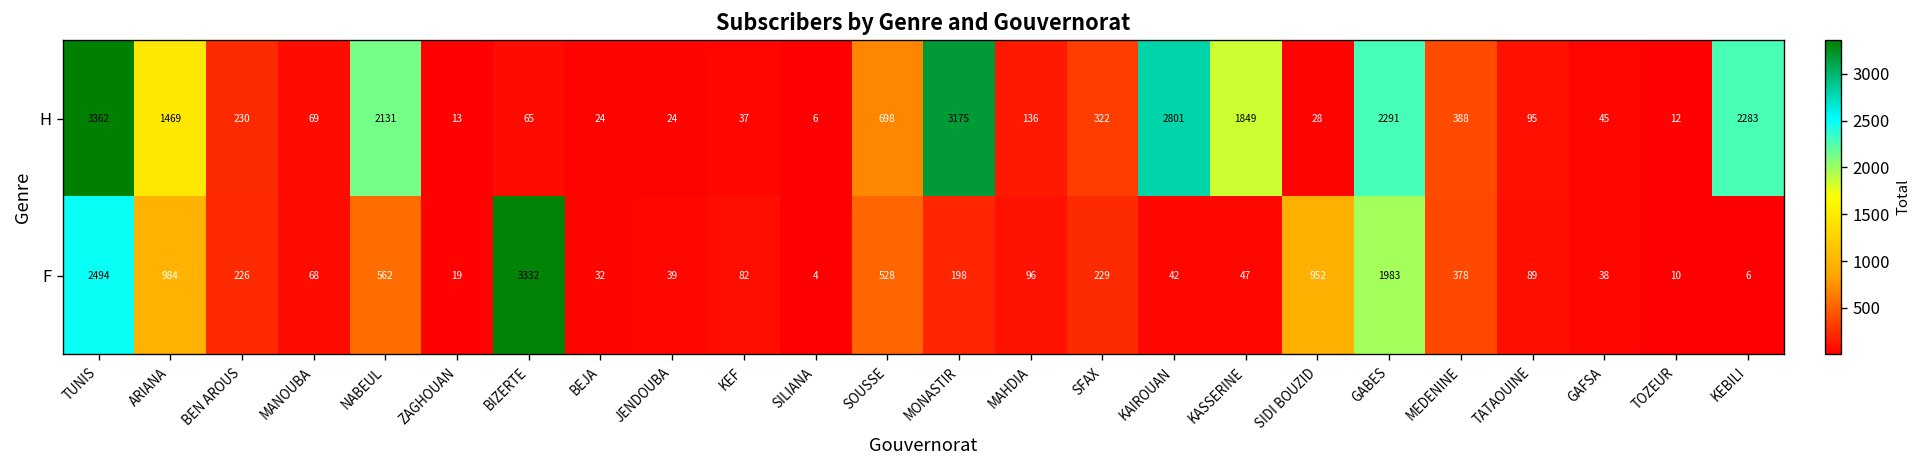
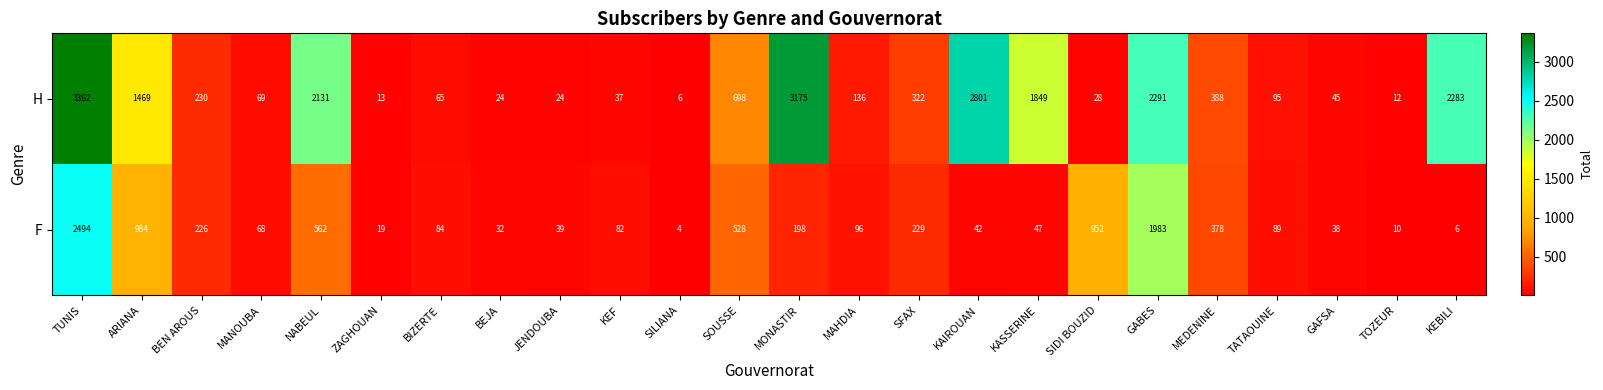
F, BIZERTE: 3332 -> 84
